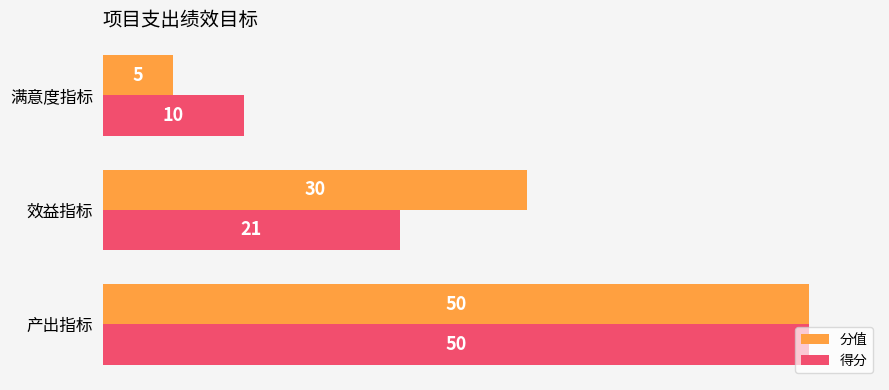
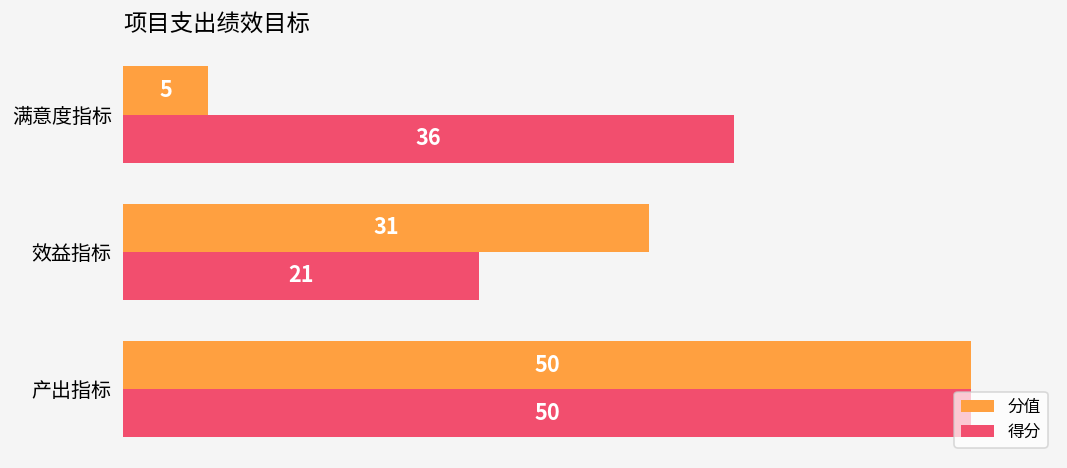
得分, 满意度指标: 10 -> 36
分值, 效益指标: 30 -> 31
